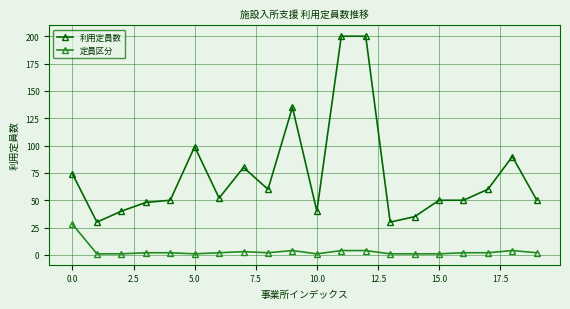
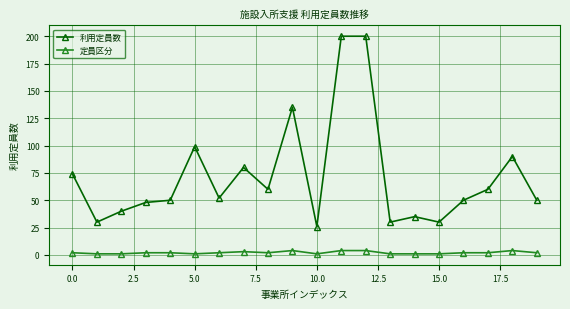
定員区分, 0.0: 28 -> 2
利用定員数, 10.0: 40 -> 26
利用定員数, 15.0: 50 -> 30
